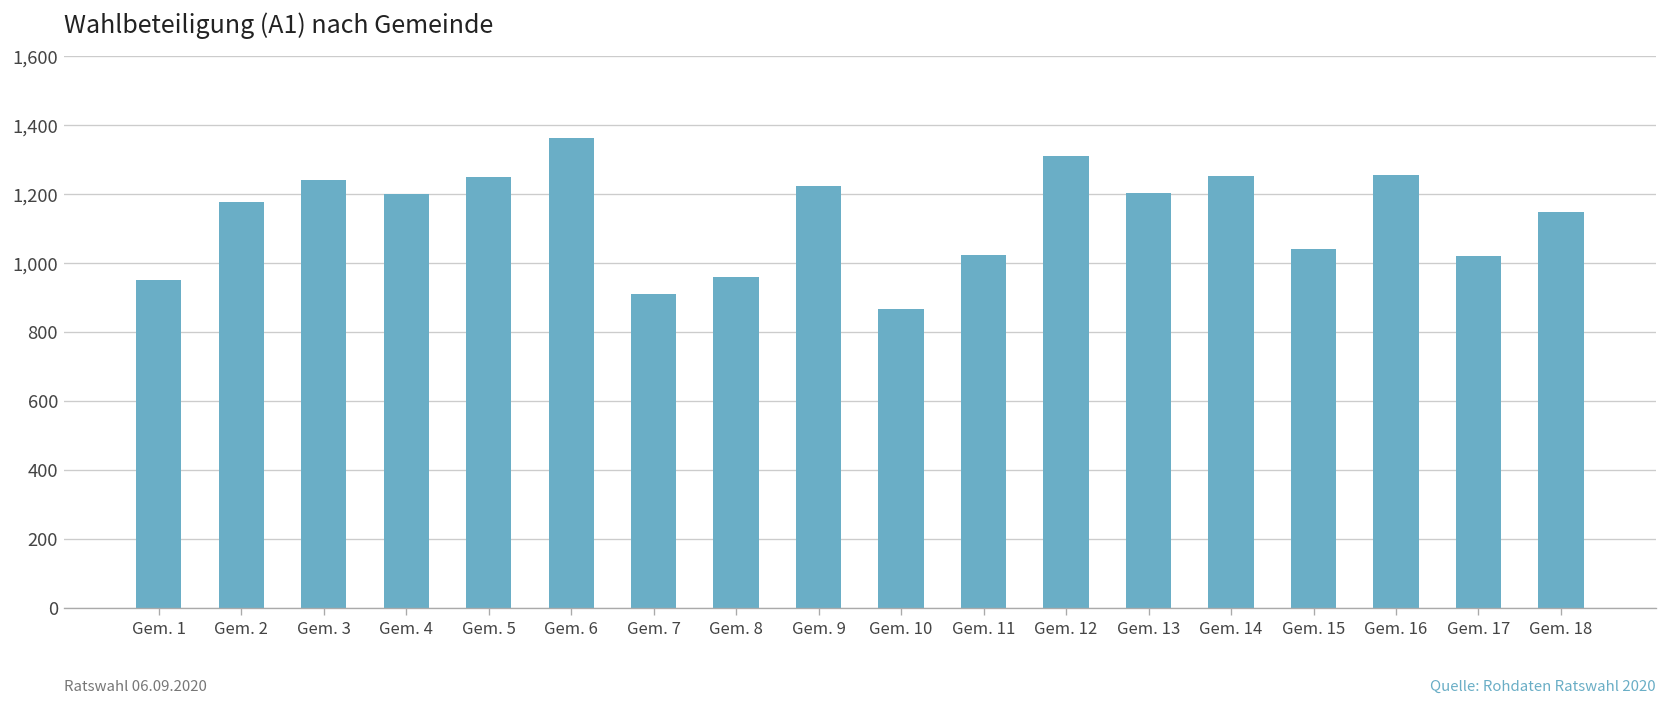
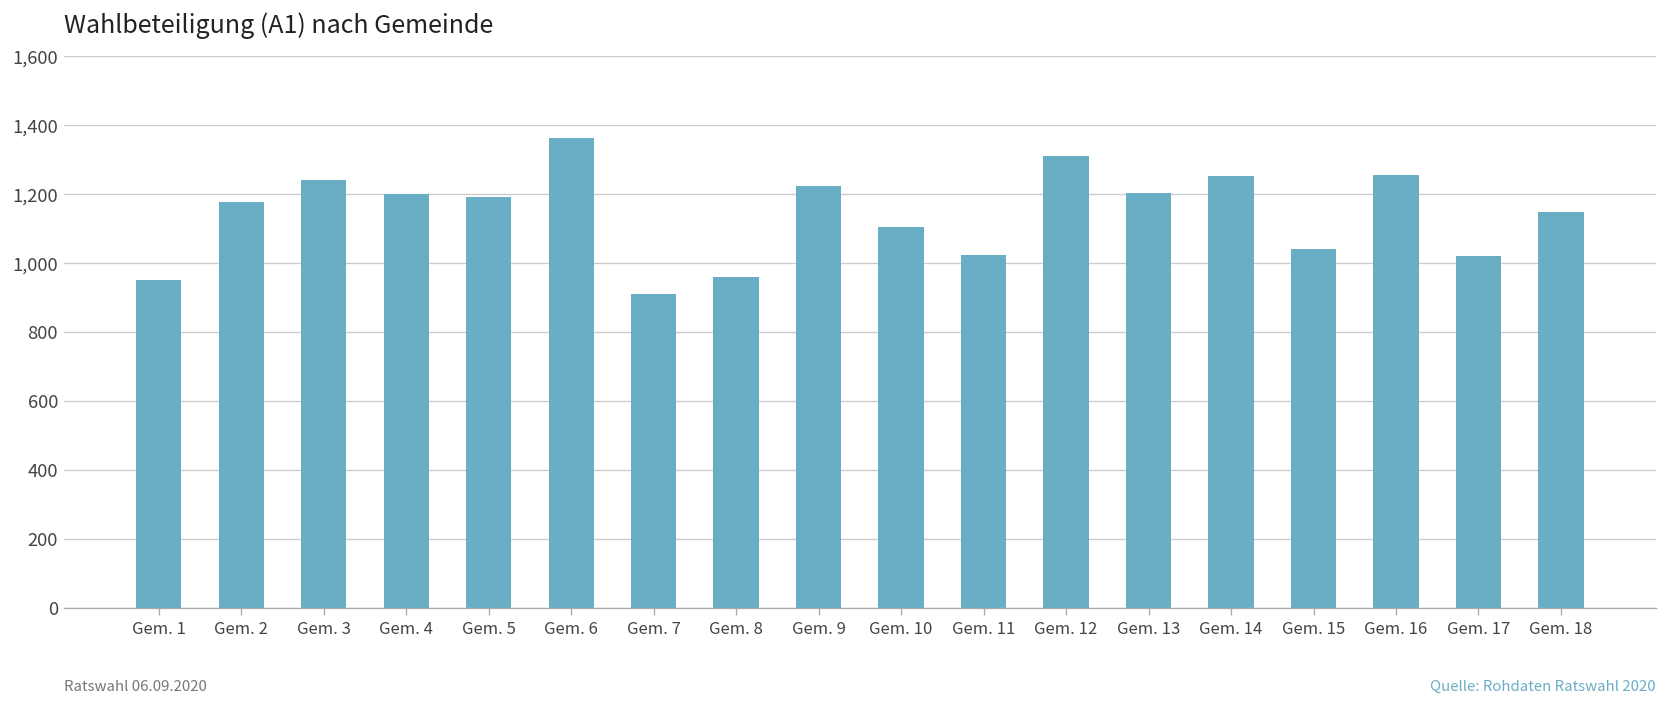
Gem. 5: 1,250 -> 1,190
Gem. 10: 870 -> 1,100
